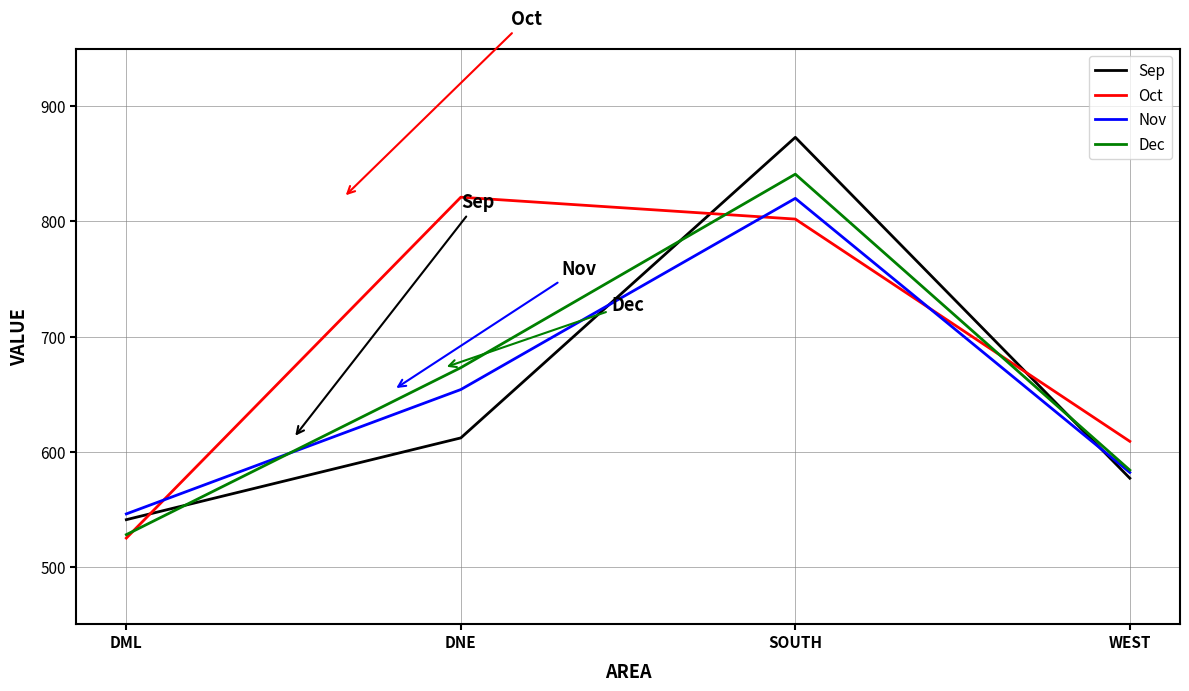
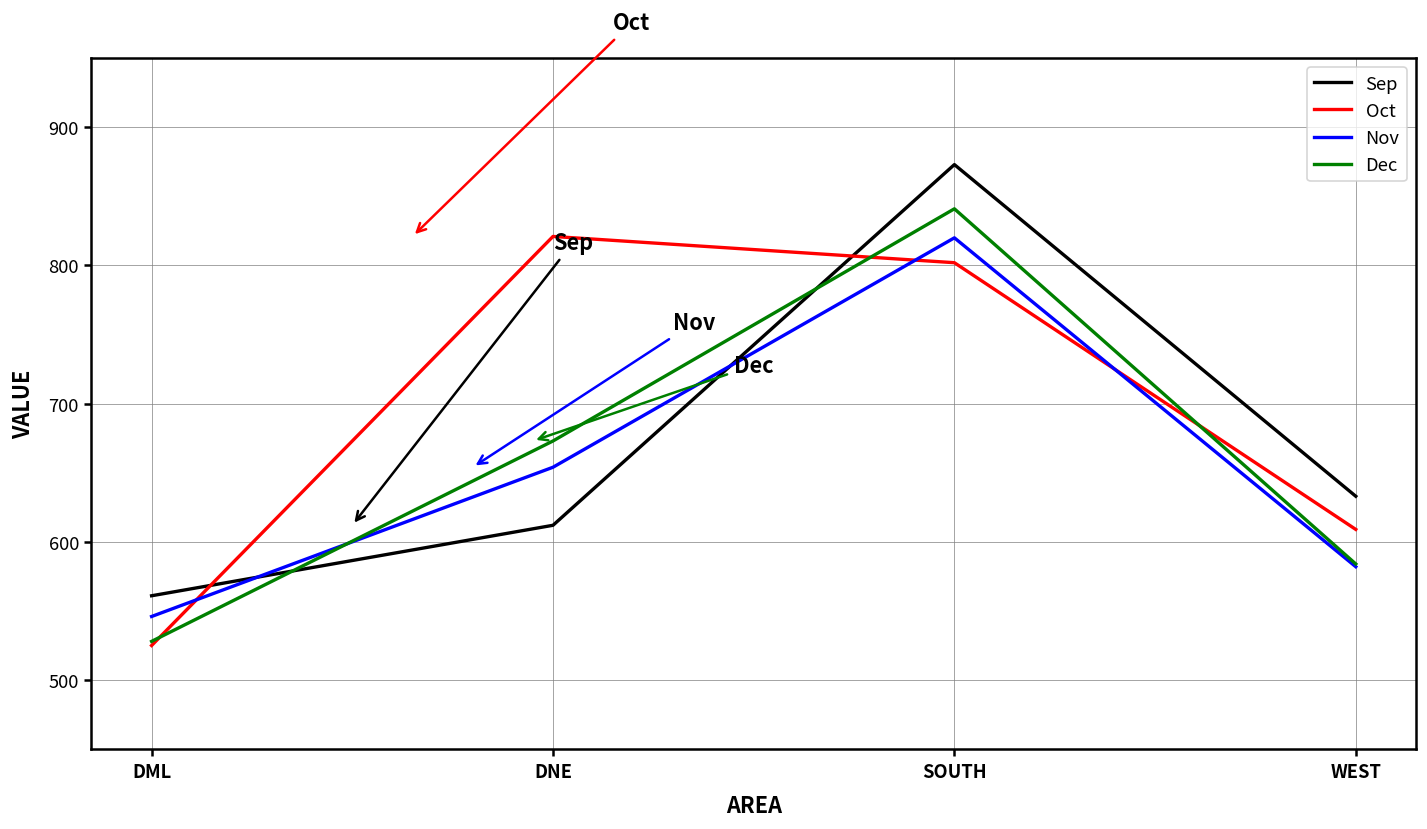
Sep, DML: 541 -> 561
Sep, WEST: 577 -> 633
